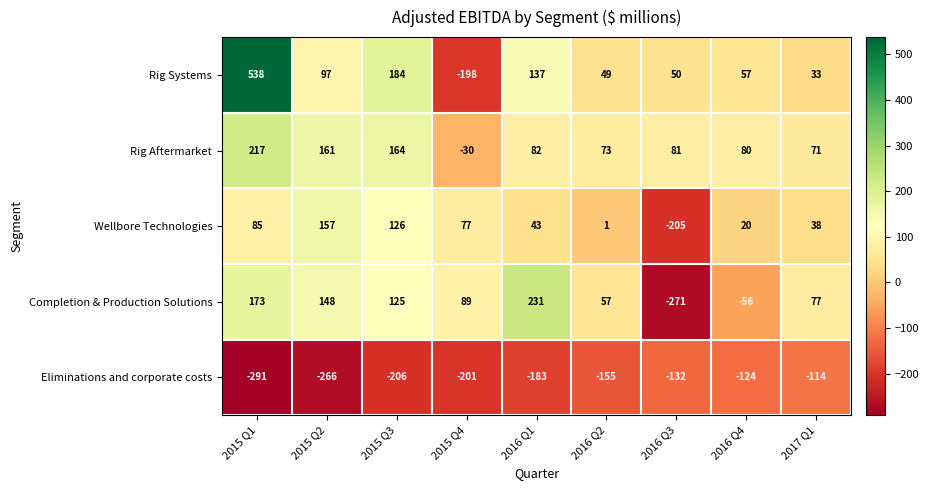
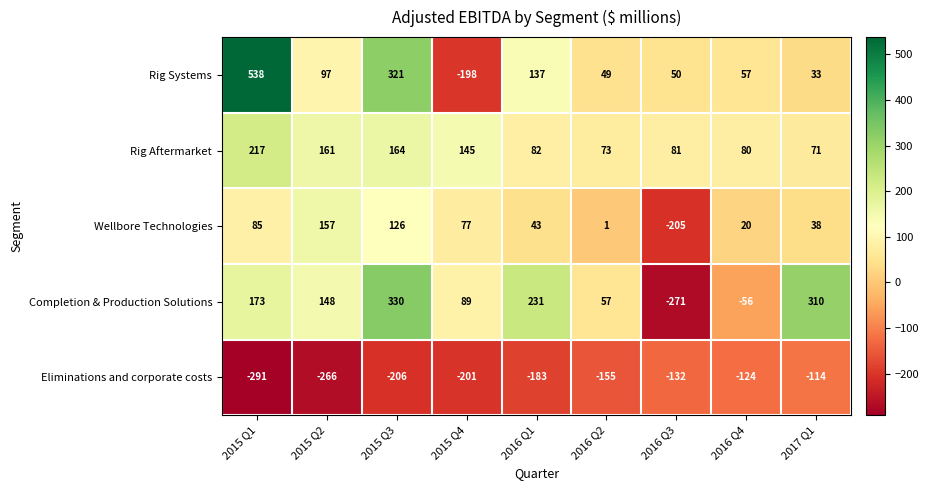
Rig Systems, 2015 Q3: 184 -> 321
Rig Aftermarket, 2015 Q4: -30 -> 145
Completion & Production Solutions, 2015 Q3: 125 -> 330
Completion & Production Solutions, 2017 Q1: 77 -> 310
